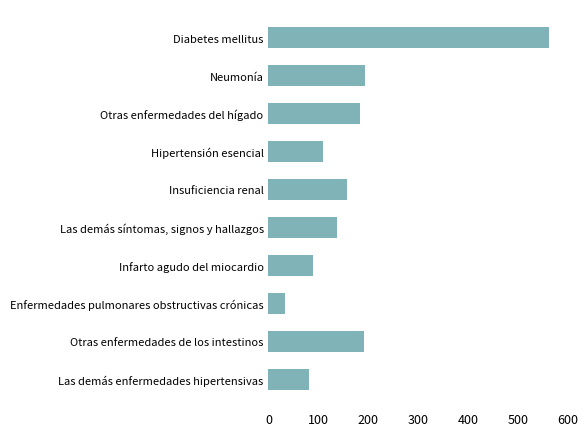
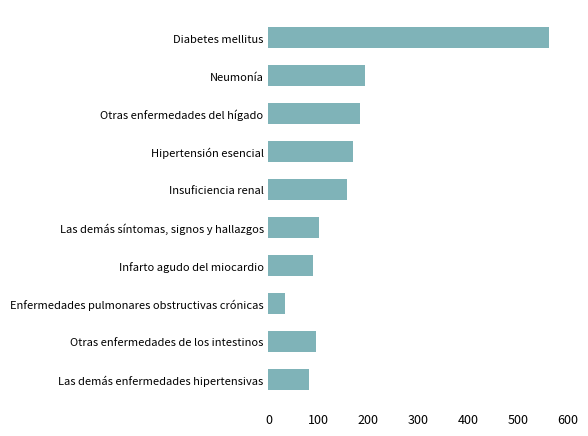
Hipertensión esencial: 110 -> 170
Las demás síntomas, signos y hallazgos: 140 -> 100
Otras enfermedades de los intestinos: 190 -> 100
